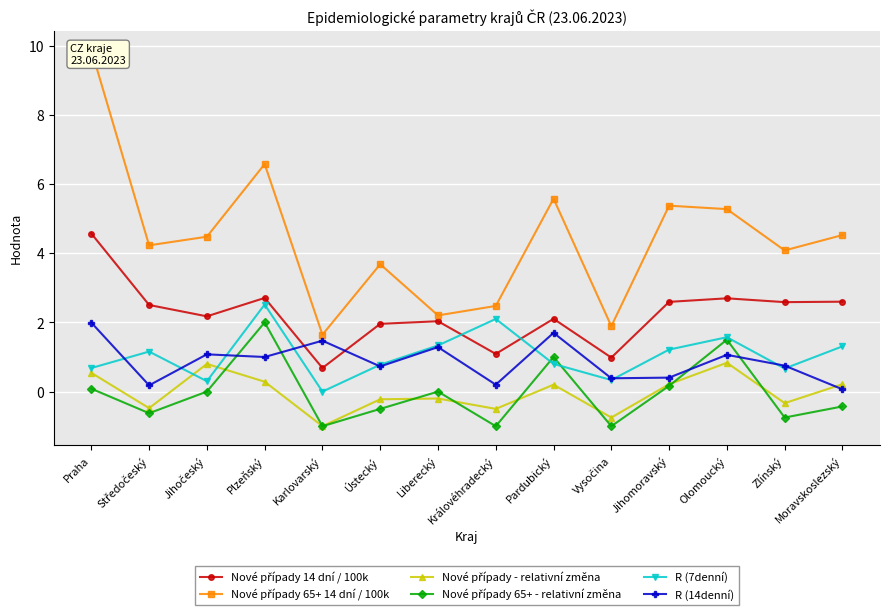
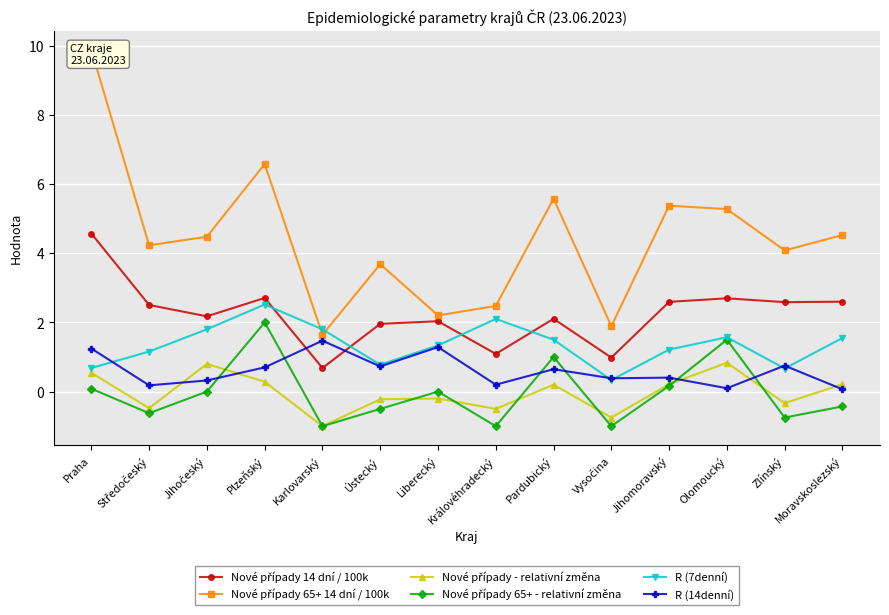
R (14denní), Praha: 2.0 -> 1.2
R (7denní), Jihočeský: 0.3 -> 1.8
R (14denní), Jihočeský: 1.1 -> 0.3
R (14denní), Plzeňský: 1.0 -> 0.7
R (7denní), Karlovarský: 0.0 -> 1.8
R (7denní), Pardubický: 0.8 -> 1.5
R (14denní), Pardubický: 1.7 -> 0.6
R (14denní), Olomoucký: 1.1 -> 0.1
R (7denní), Moravskoslezský: 1.3 -> 1.6
